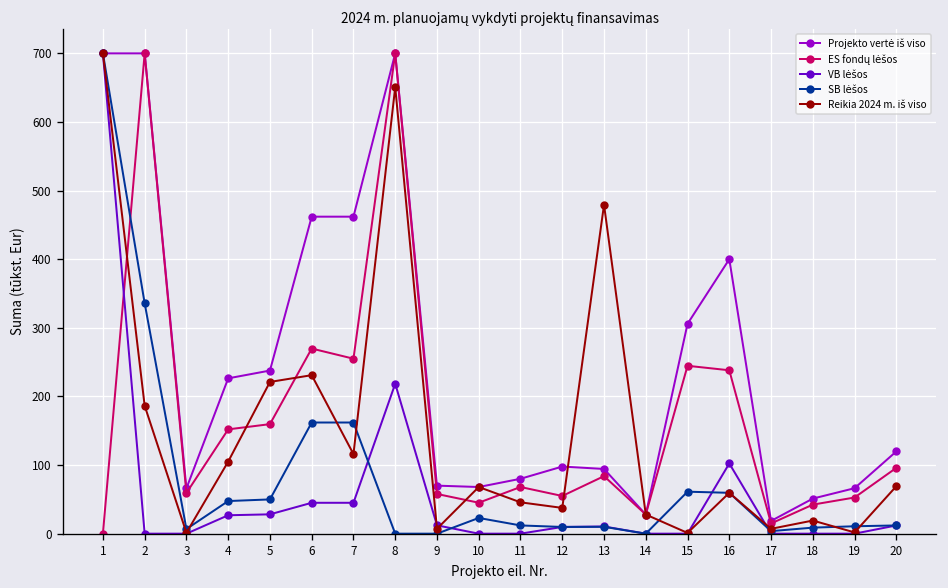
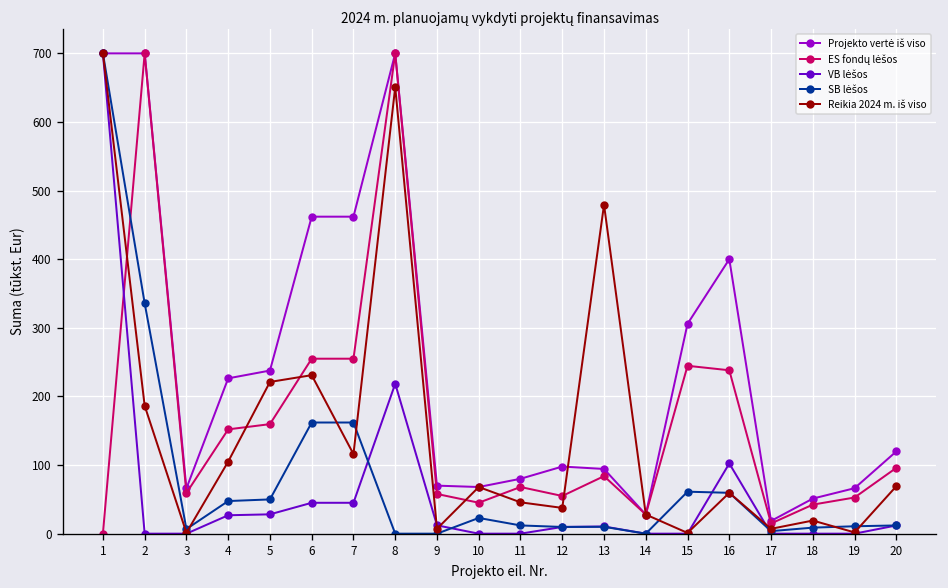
ES fondų lėšos, 6: 270 -> 260
